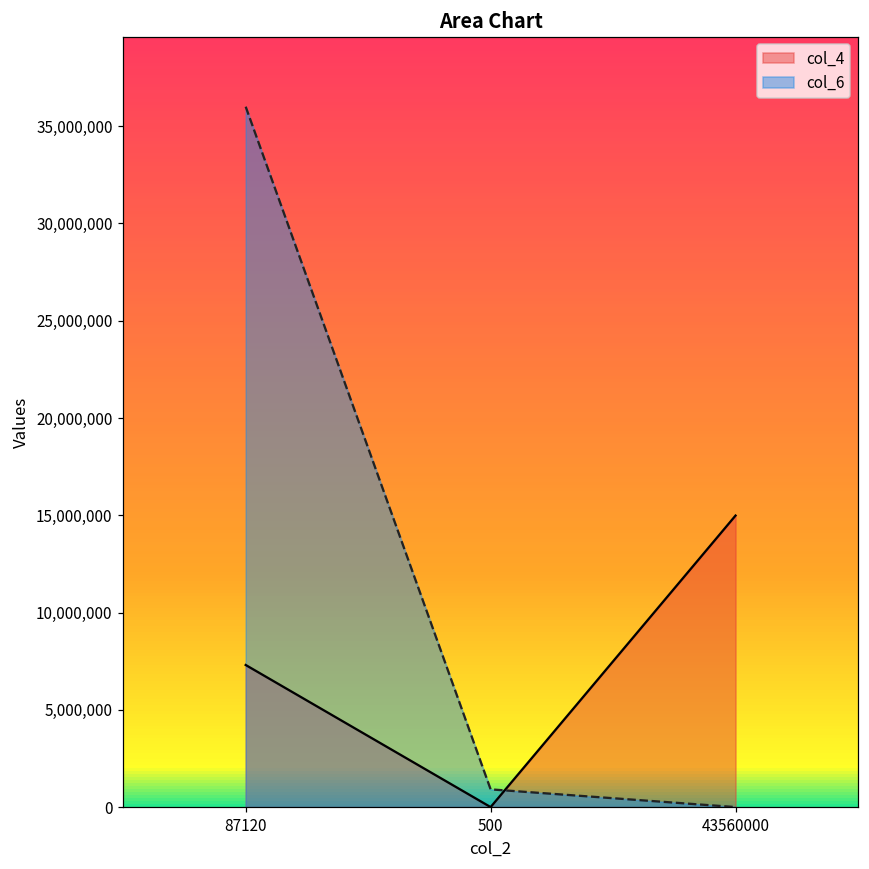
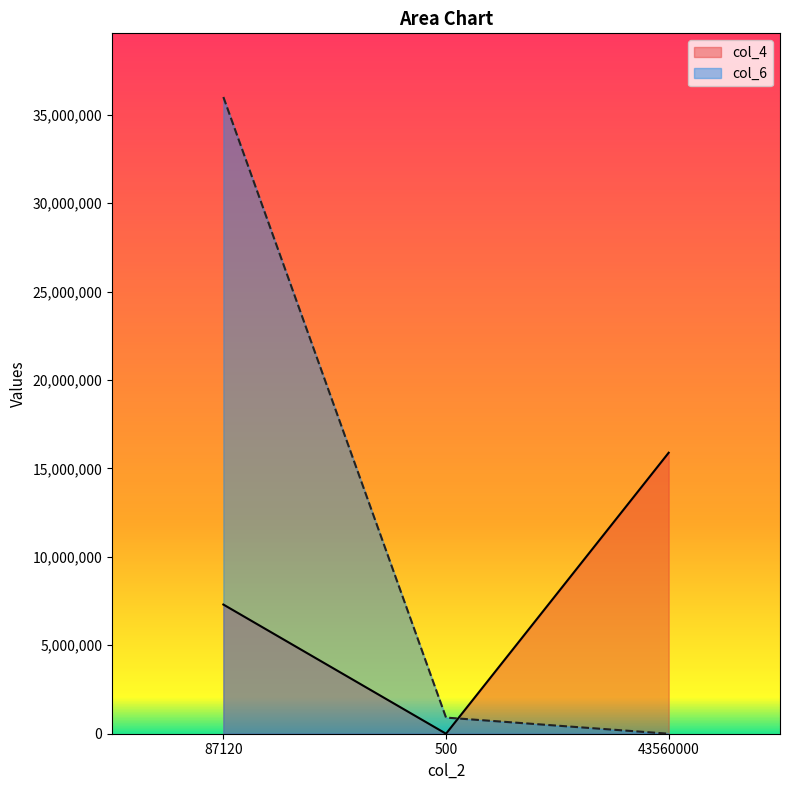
col_4, 43560000: 15,000,000 -> 15,900,000
